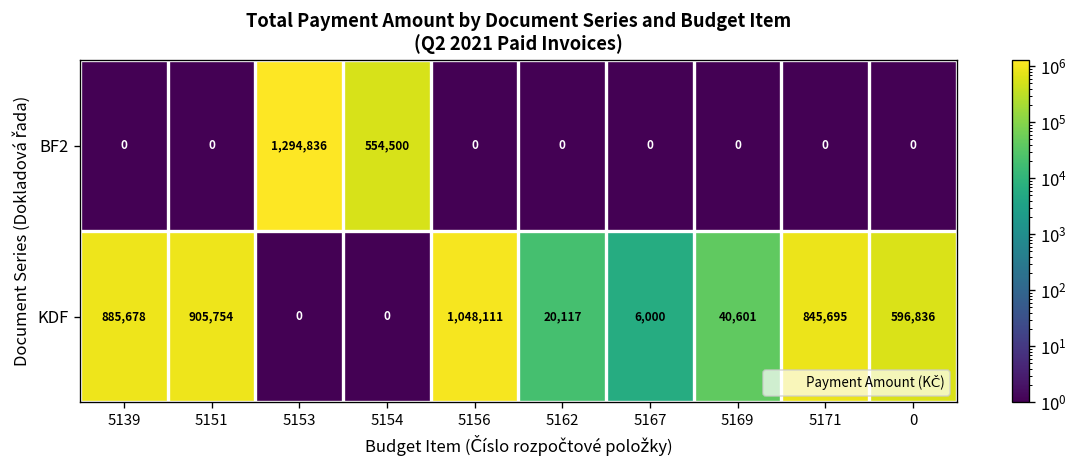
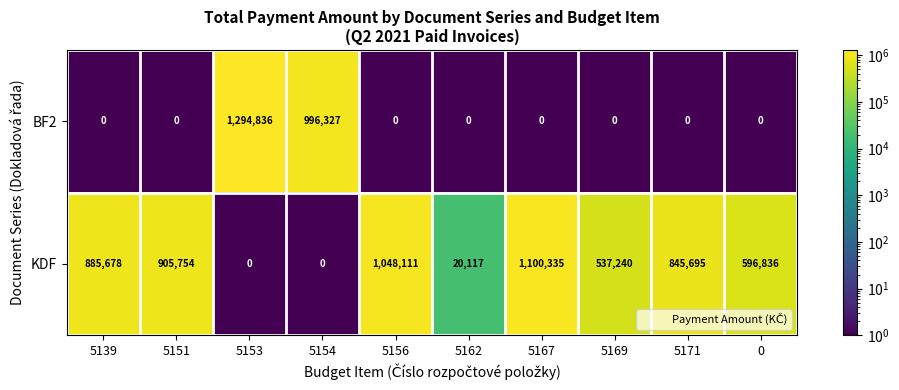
BF2, 5154: 554,500 -> 996,327
KDF, 5167: 6,000 -> 1,100,335
KDF, 5169: 40,601 -> 537,240
